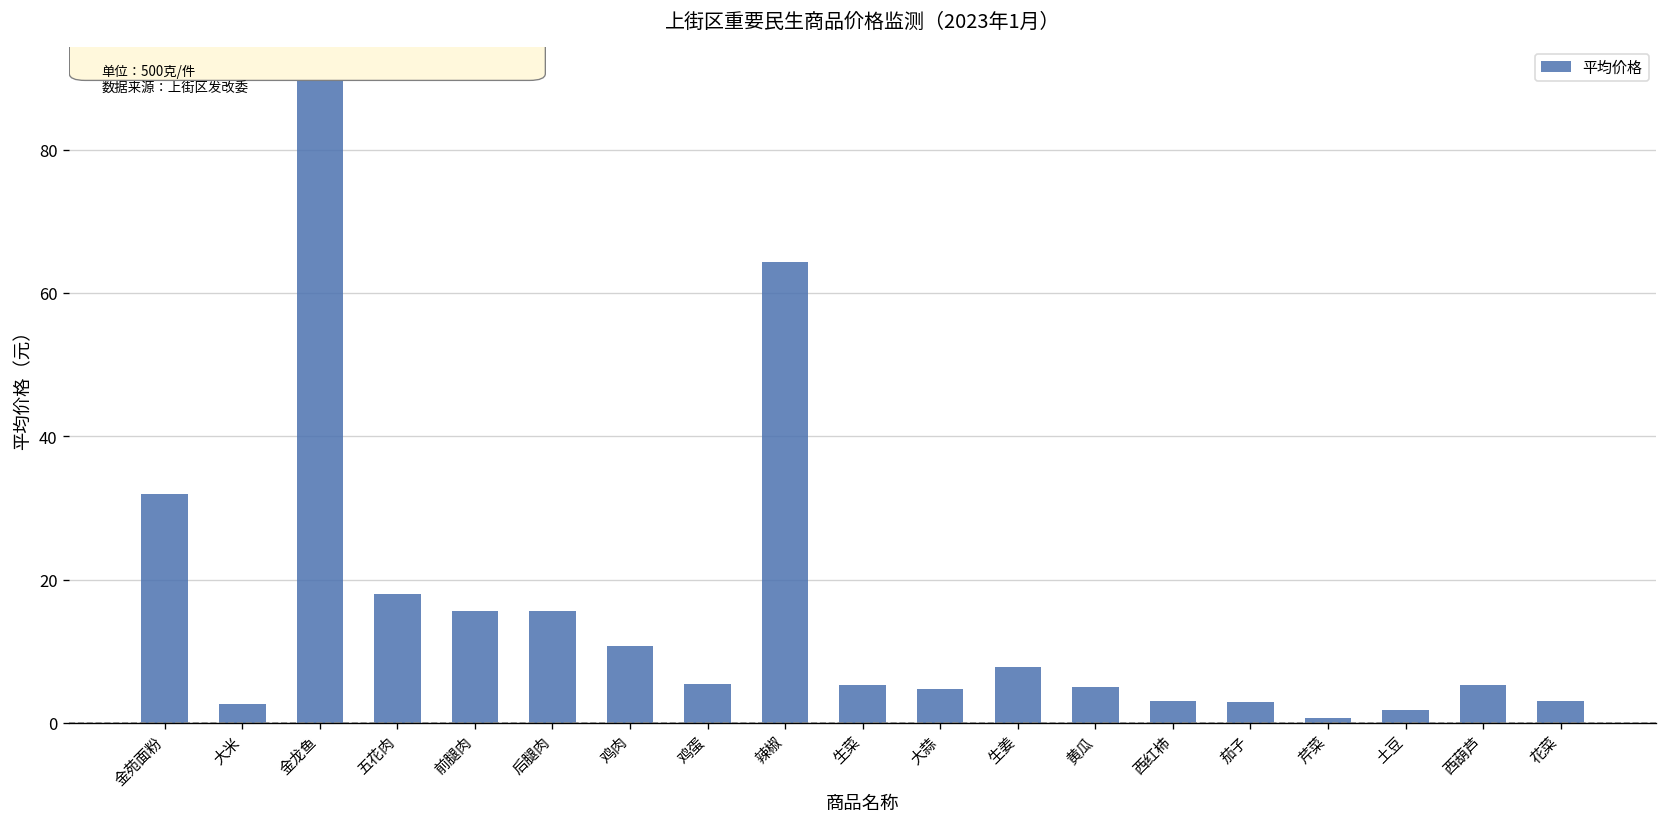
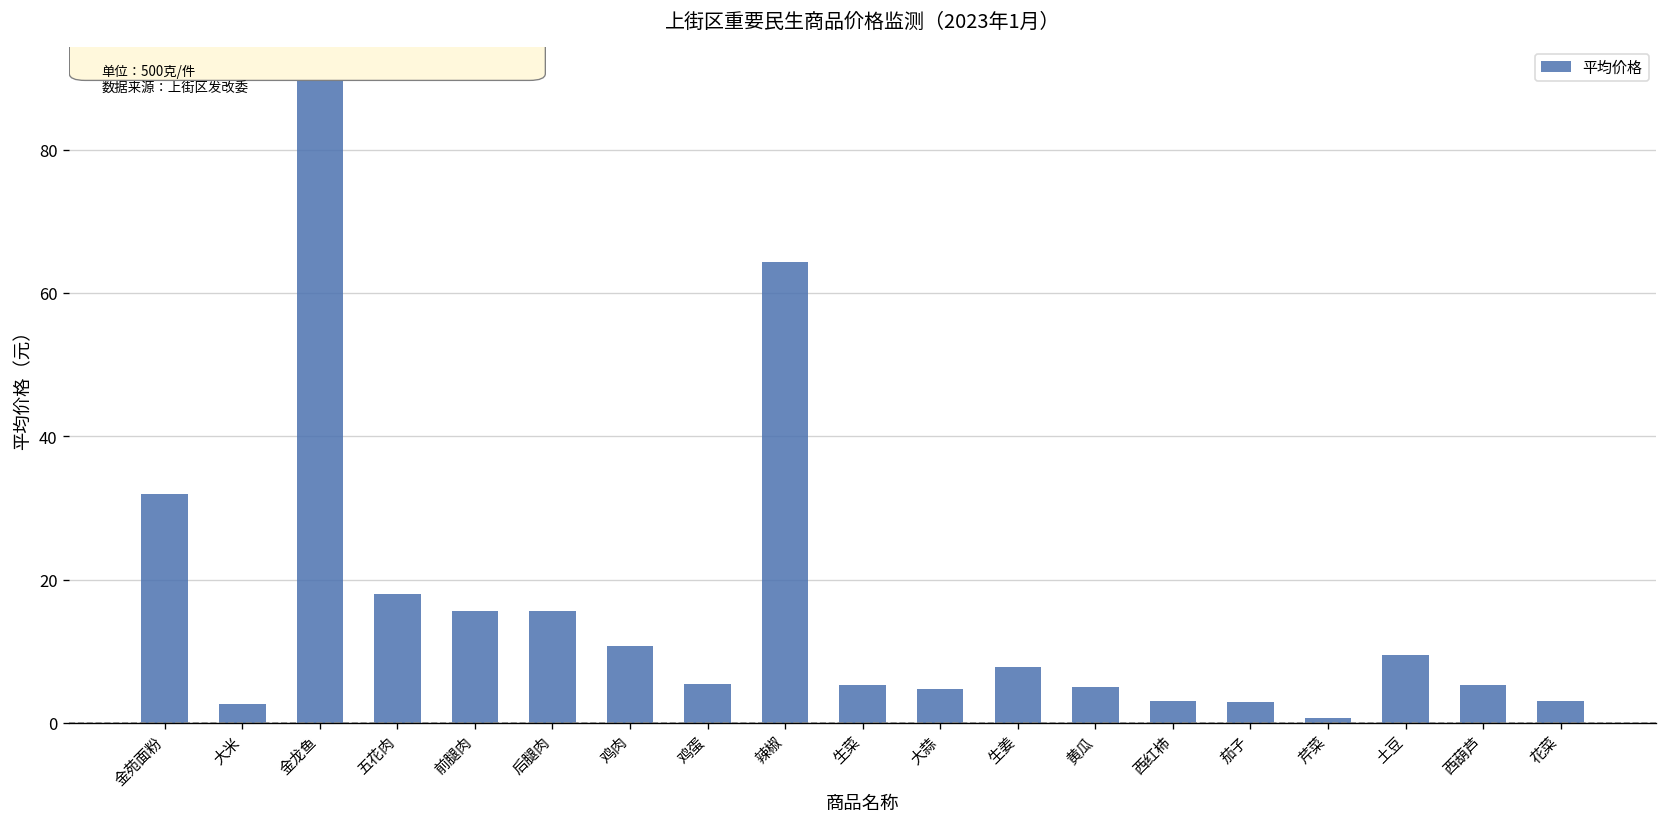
土豆: 2 -> 9
